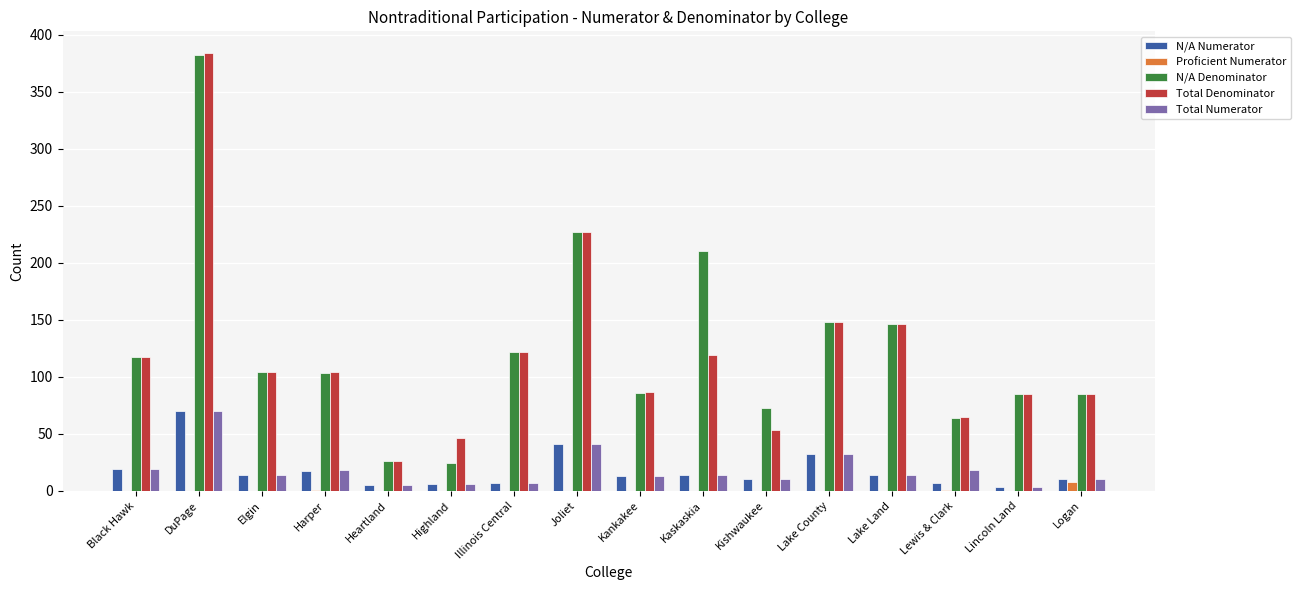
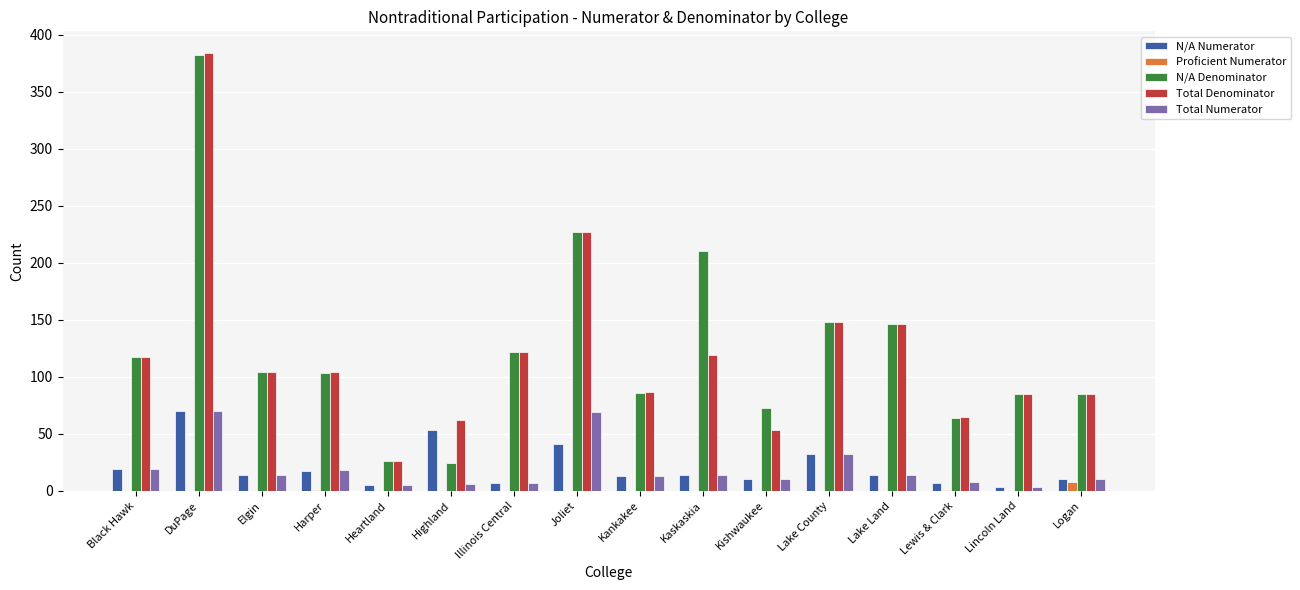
N/A Numerator, Highland: 6 -> 53
Total Denominator, Highland: 46 -> 62
Total Numerator, Joliet: 41 -> 69
Total Numerator, Lewis & Clark: 18 -> 8
